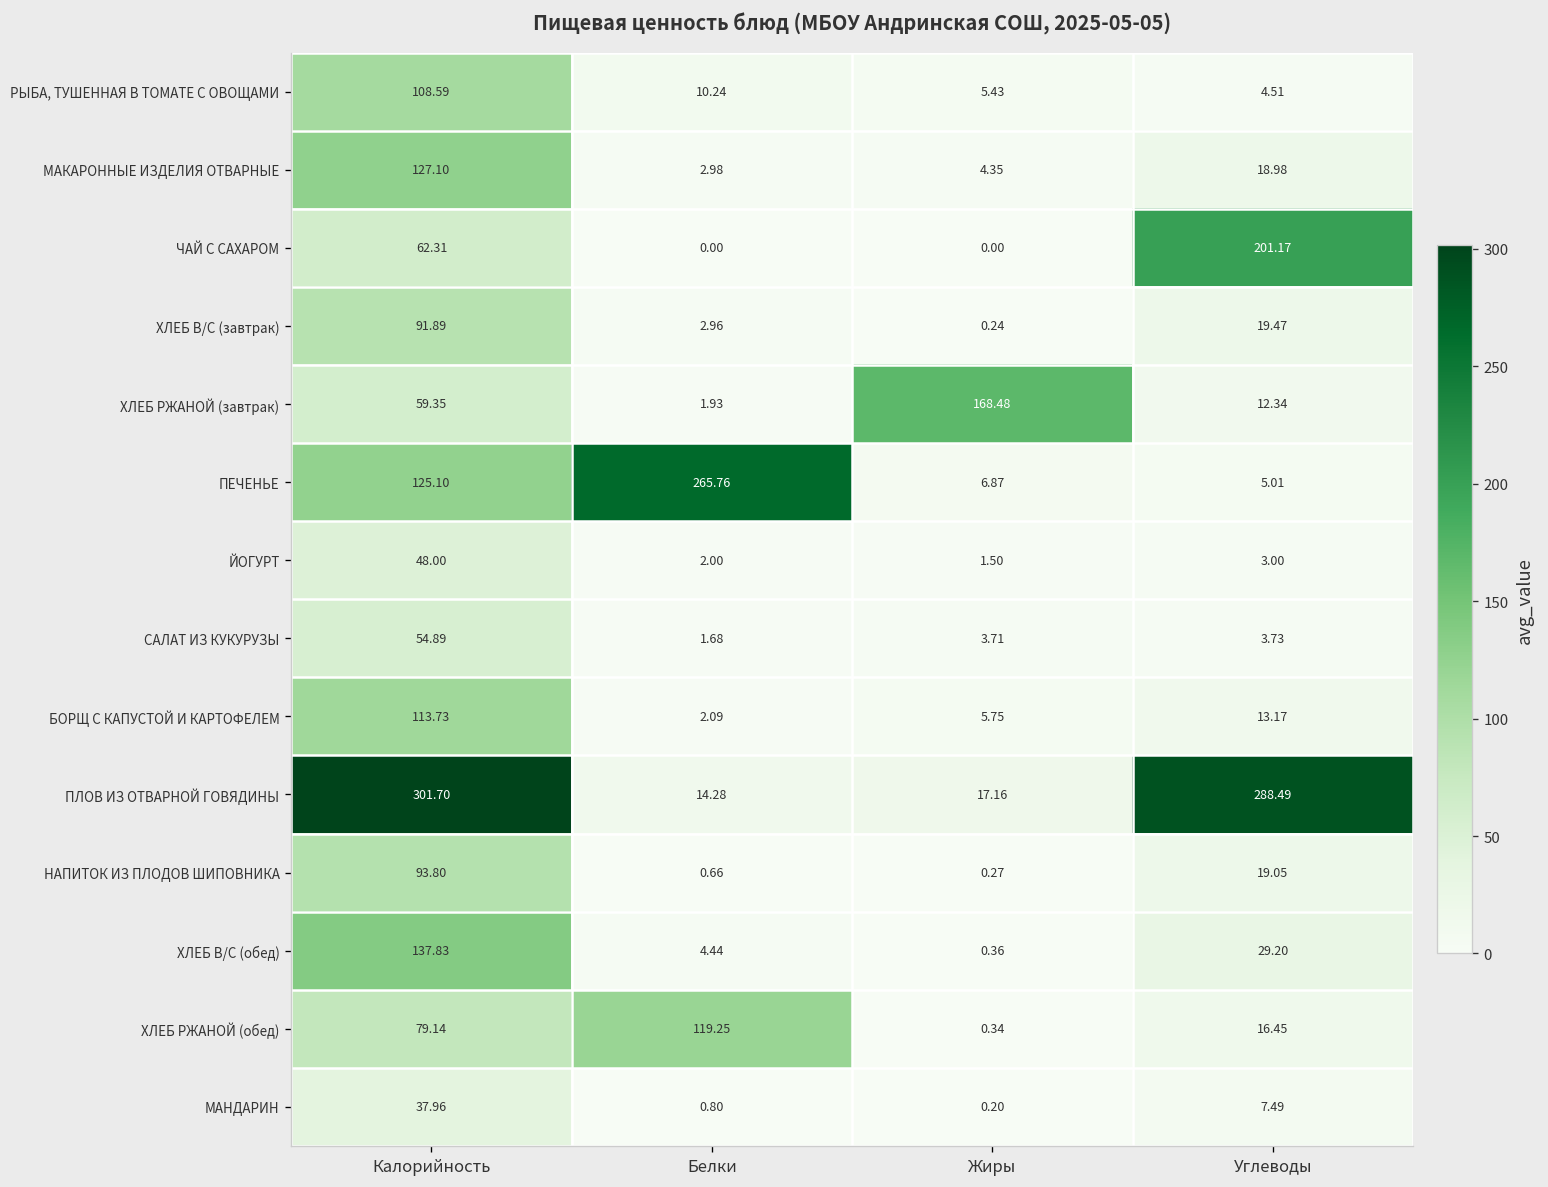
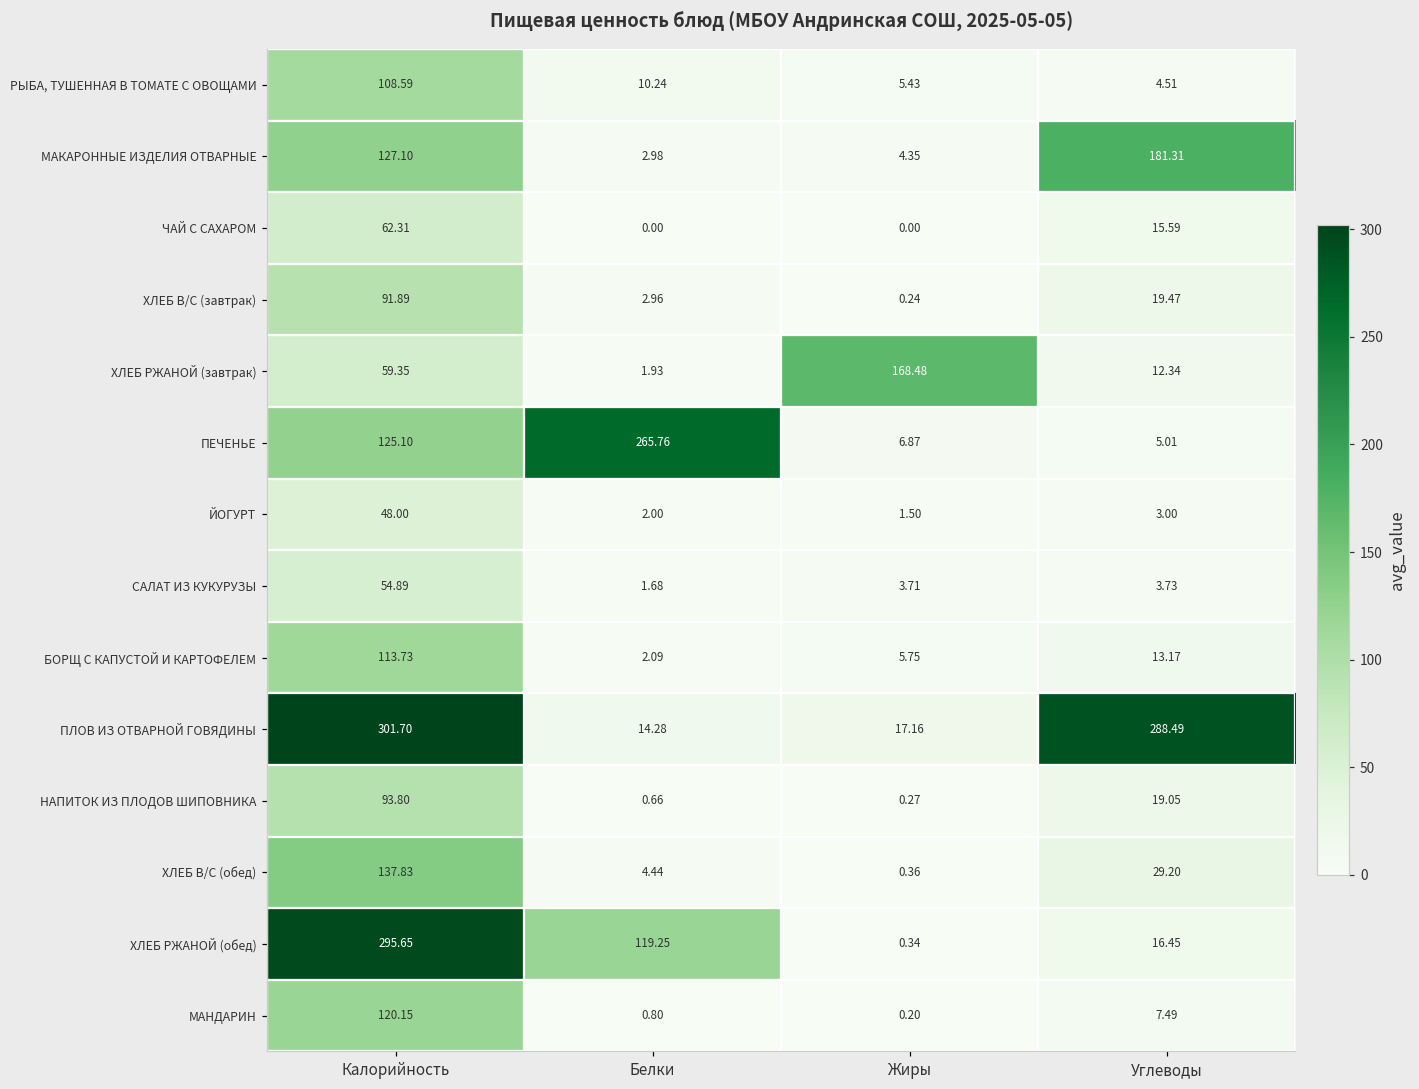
МАКАРОННЫЕ ИЗДЕЛИЯ ОТВАРНЫЕ, Углеводы: 18.98 -> 181.31
ЧАЙ С САХАРОМ, Углеводы: 201.17 -> 15.59
ХЛЕБ РЖАНОЙ (обед), Калорийность: 79.14 -> 295.65
МАНДАРИН, Калорийность: 37.96 -> 120.15
